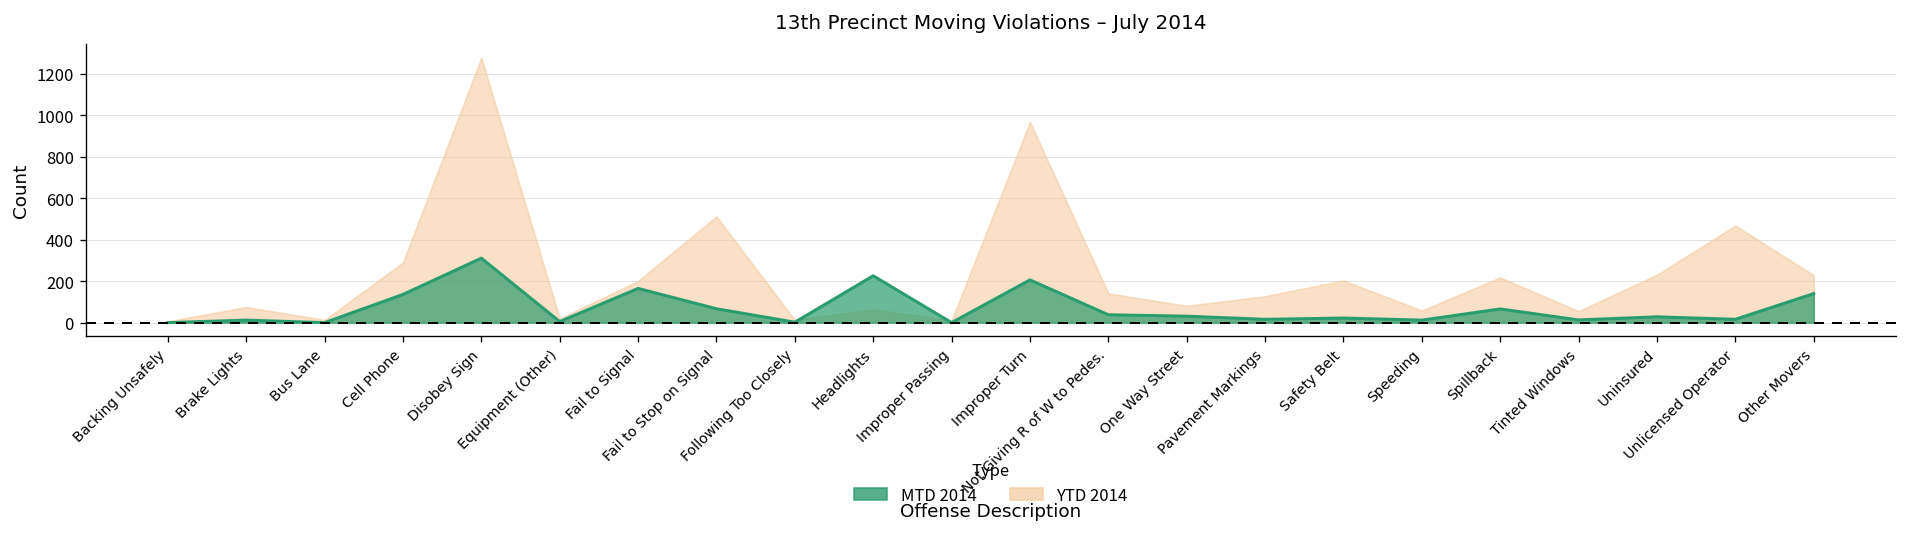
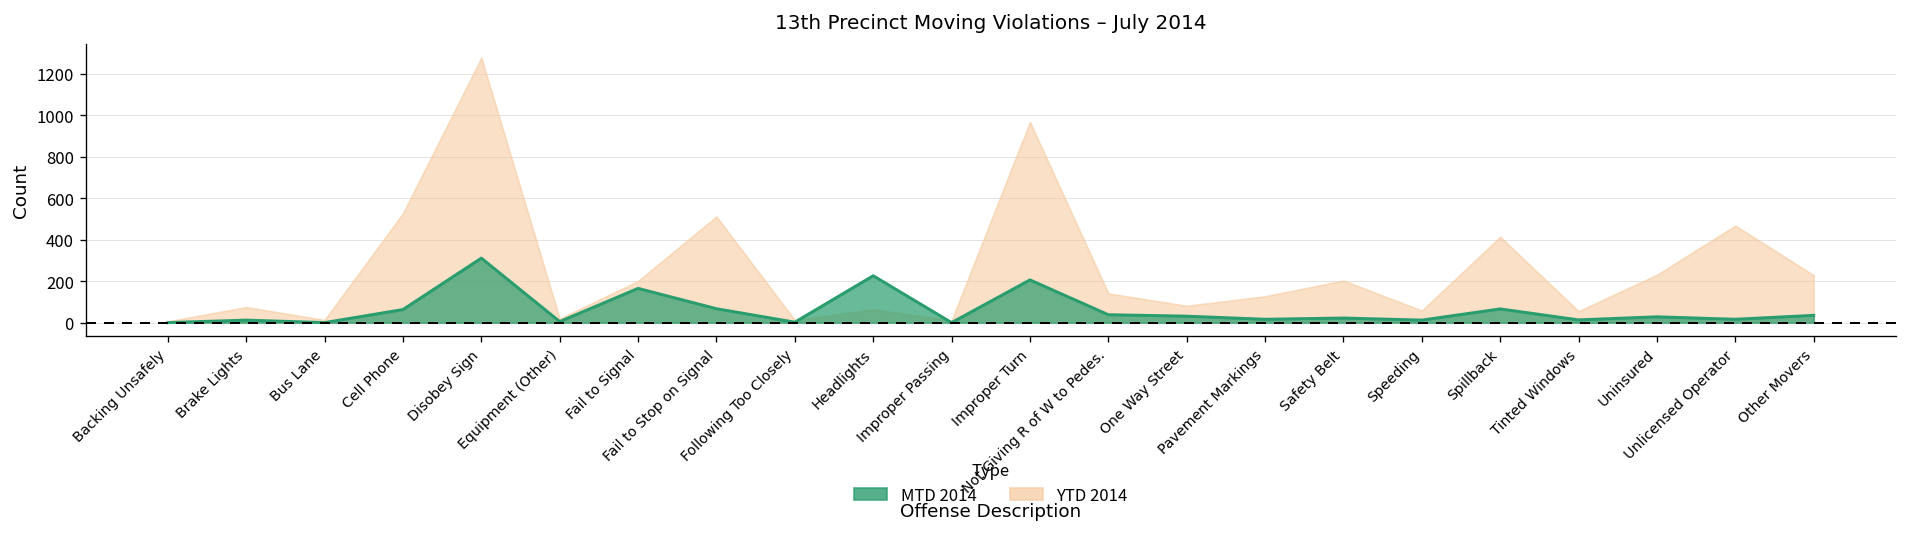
YTD 2014, Cell Phone: 290 -> 530
MTD 2014, Cell Phone: 140 -> 60
YTD 2014, Spillback: 220 -> 410
MTD 2014, Other Movers: 140 -> 40
